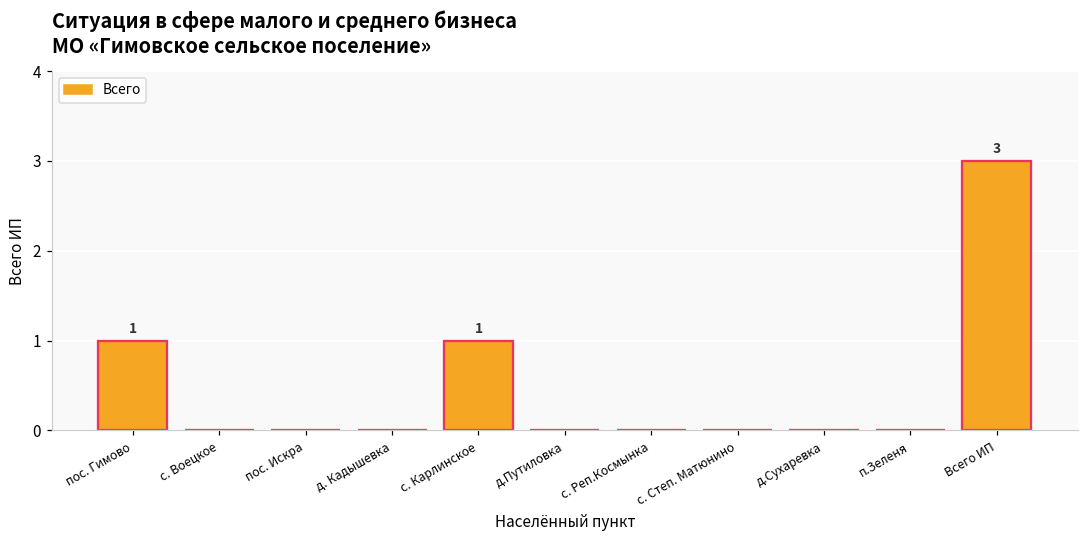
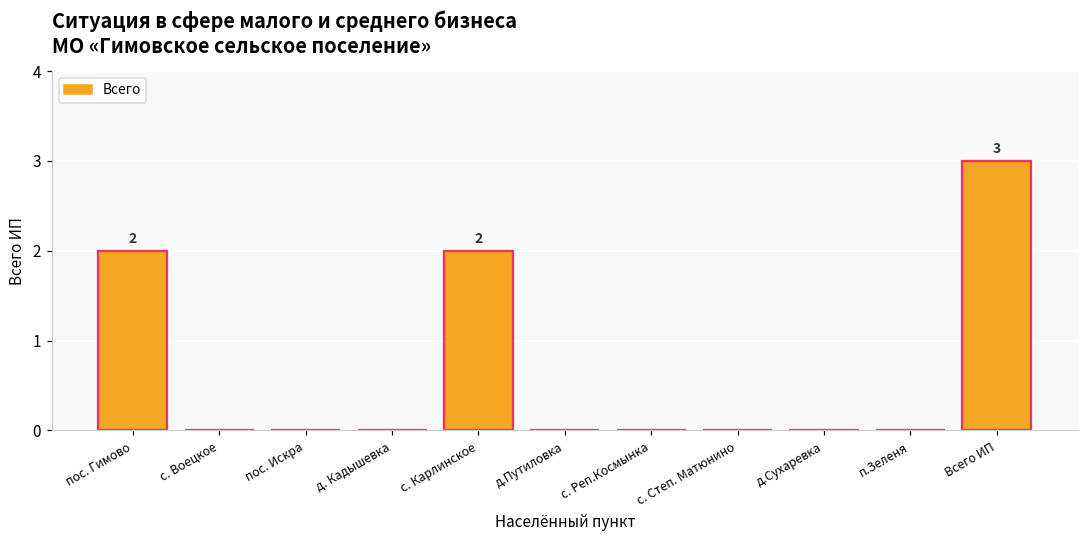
пос. Гимово: 1 -> 2
с. Карлинское: 1 -> 2
